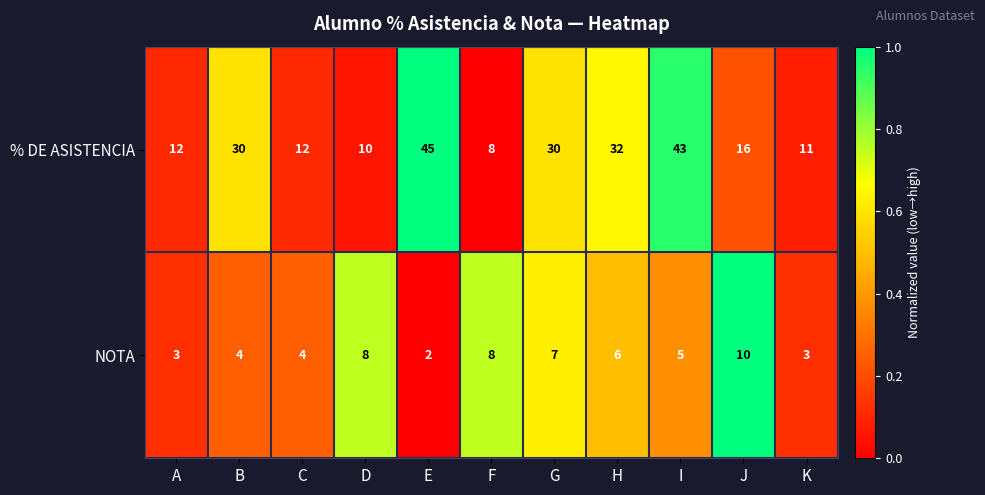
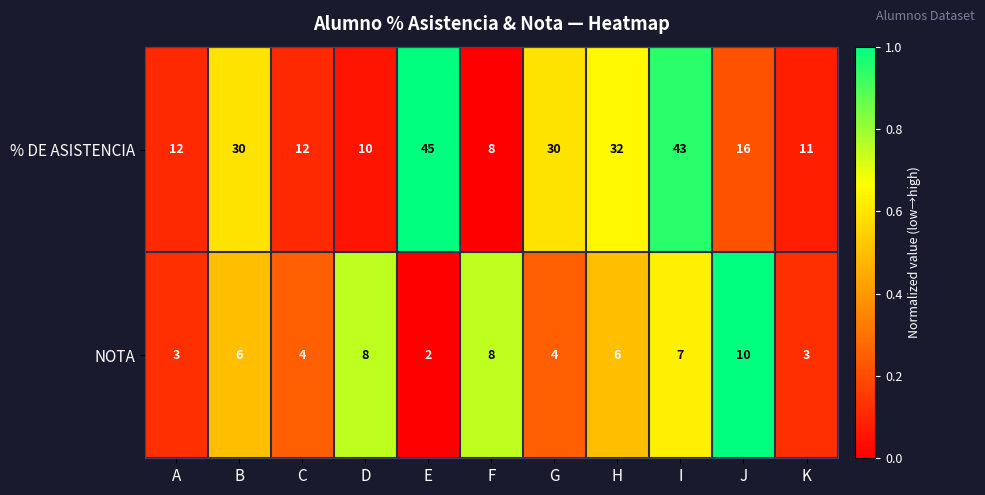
NOTA, B: 4 -> 6
NOTA, G: 7 -> 4
NOTA, I: 5 -> 7
